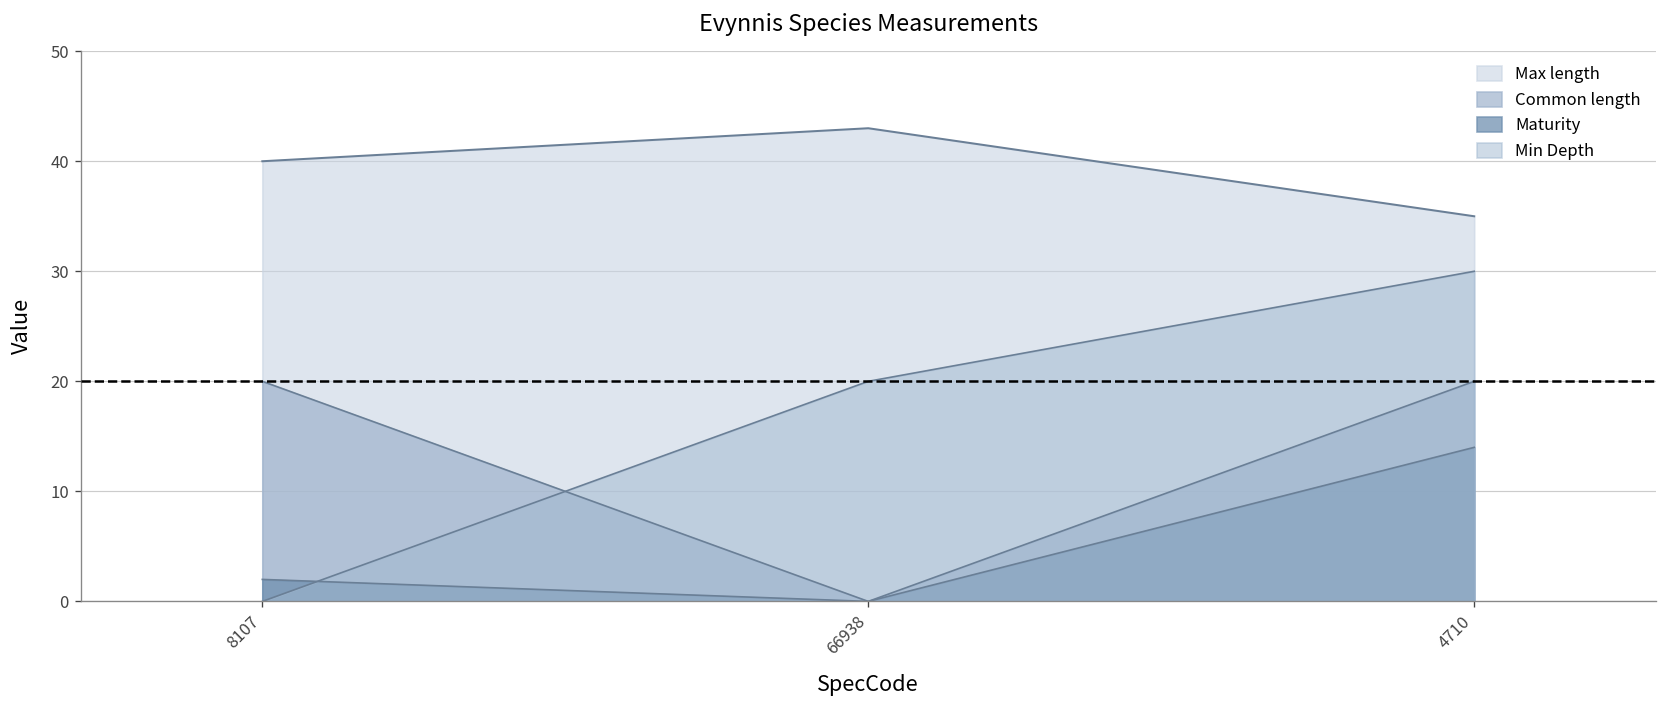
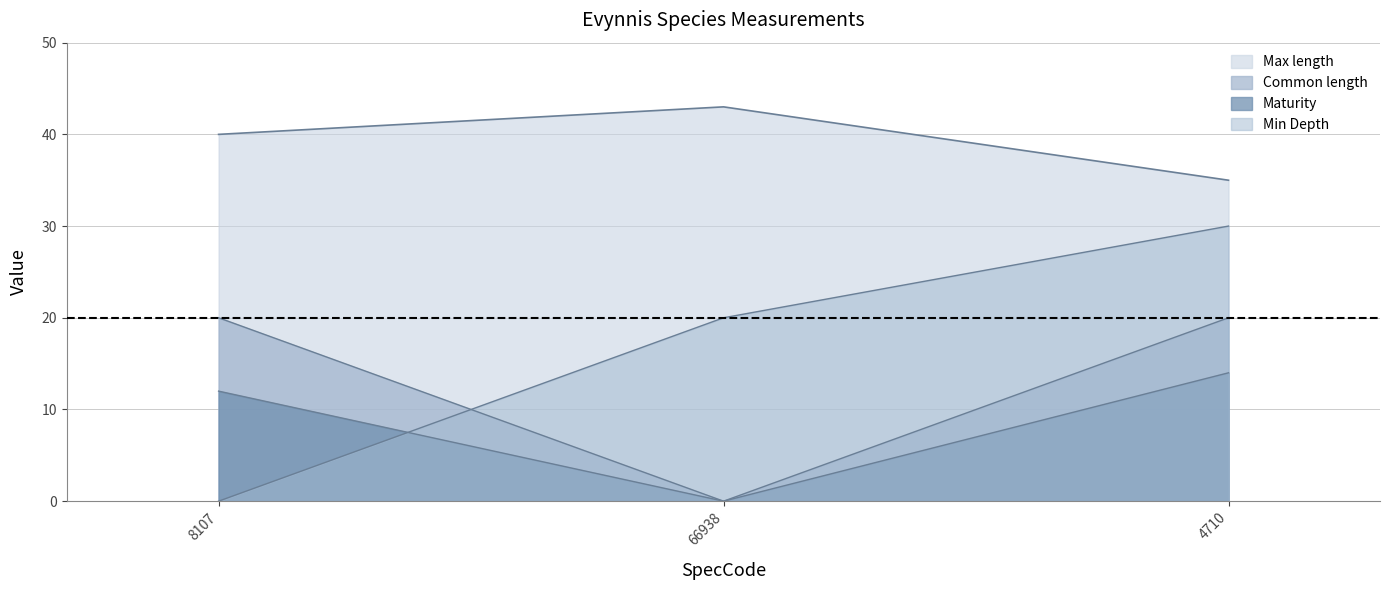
Maturity, 8107: 2 -> 12
